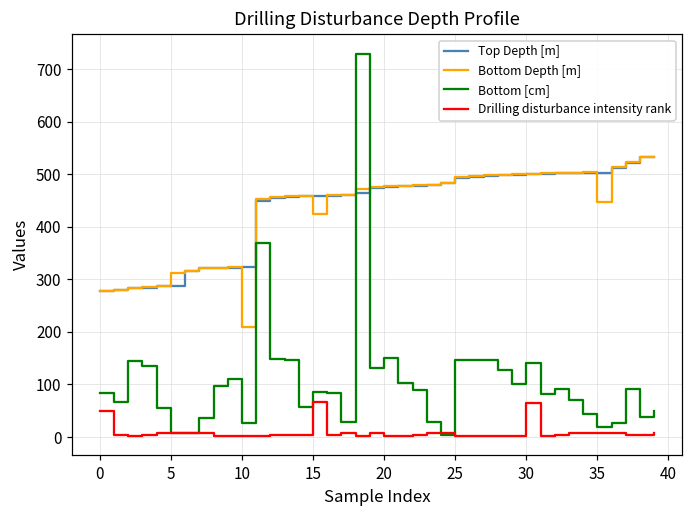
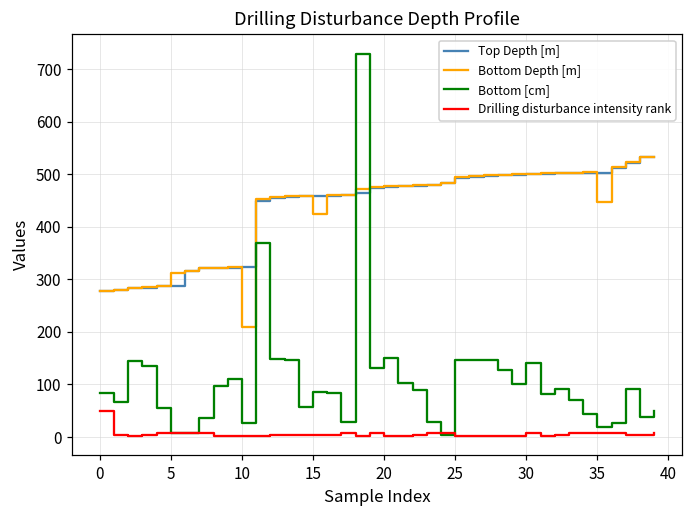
Drilling disturbance intensity rank, 15: 70 -> 0
Drilling disturbance intensity rank, 30: 70 -> 10
